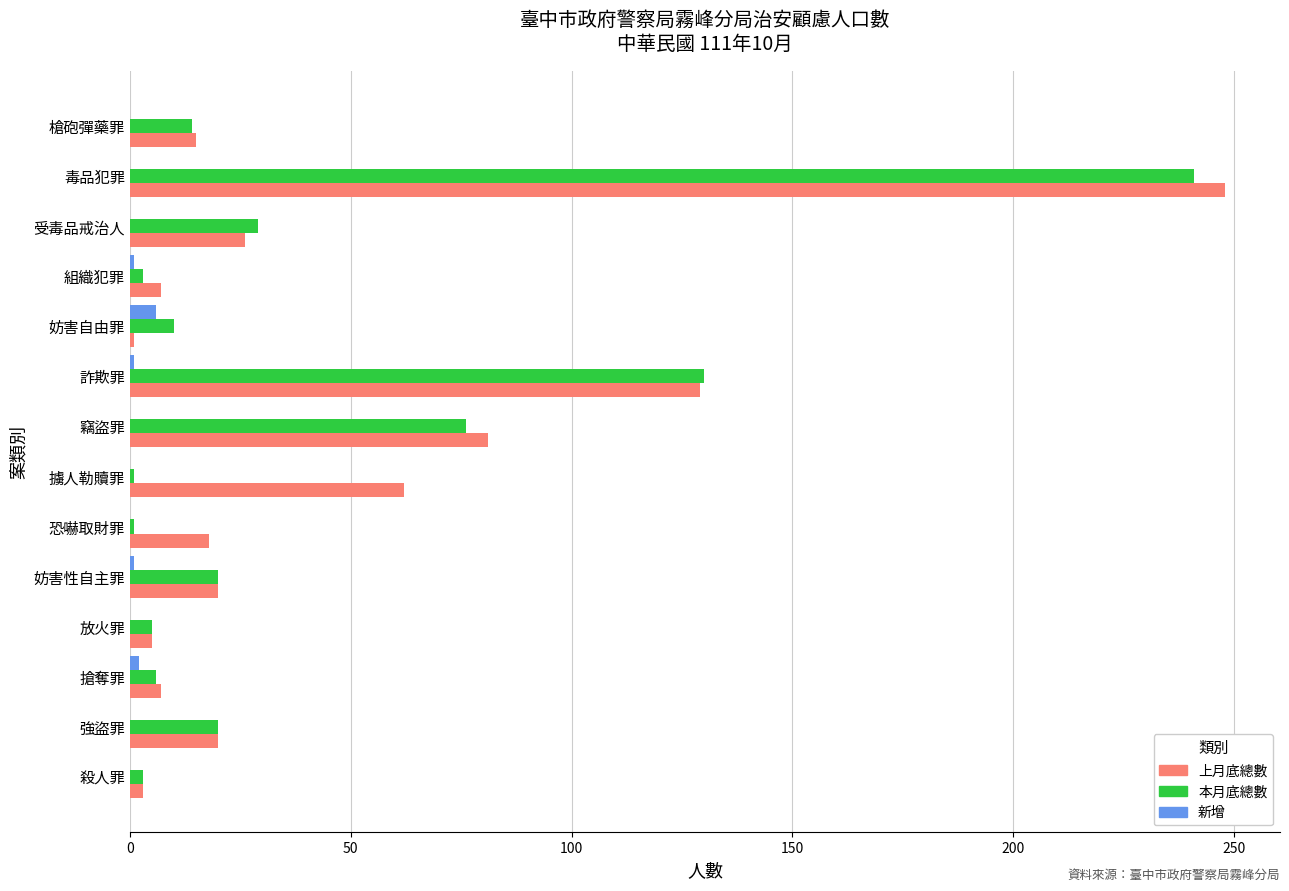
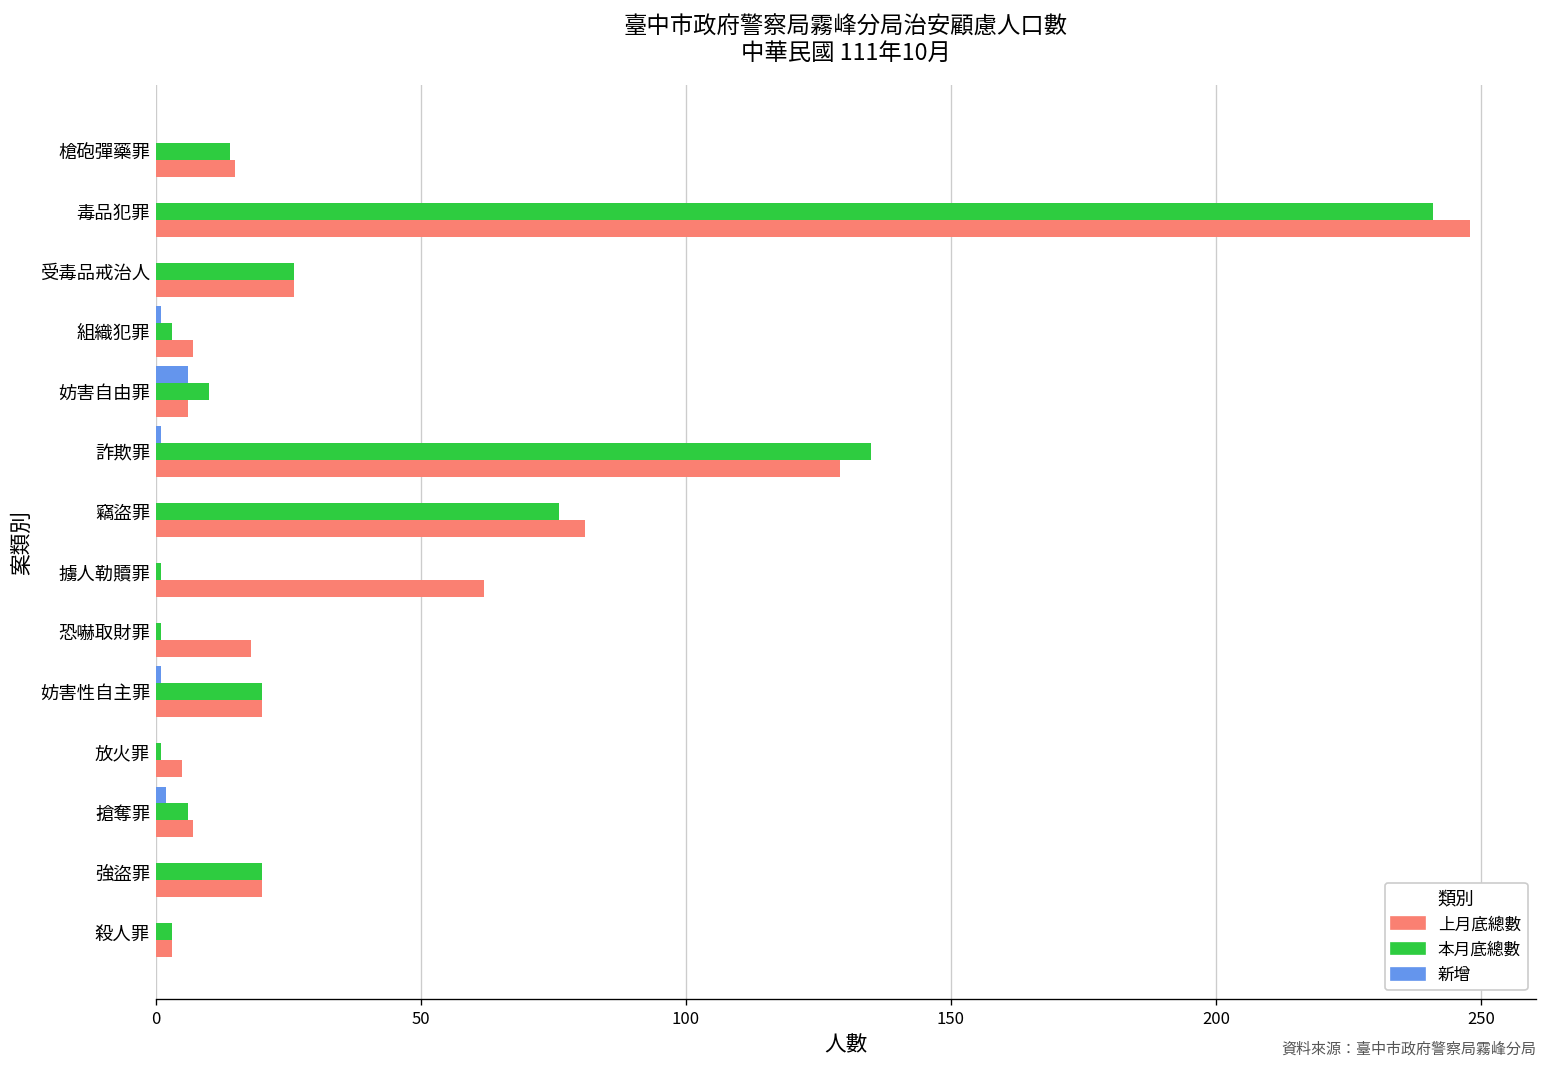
本月底總數, 受毒品戒治人: 29 -> 26
上月底總數, 妨害自由罪: 1 -> 6
本月底總數, 詐欺罪: 130 -> 135
本月底總數, 放火罪: 5 -> 1
